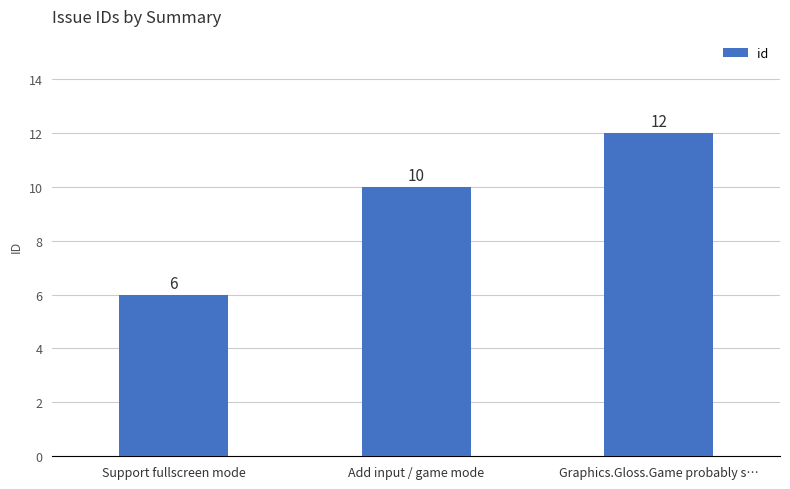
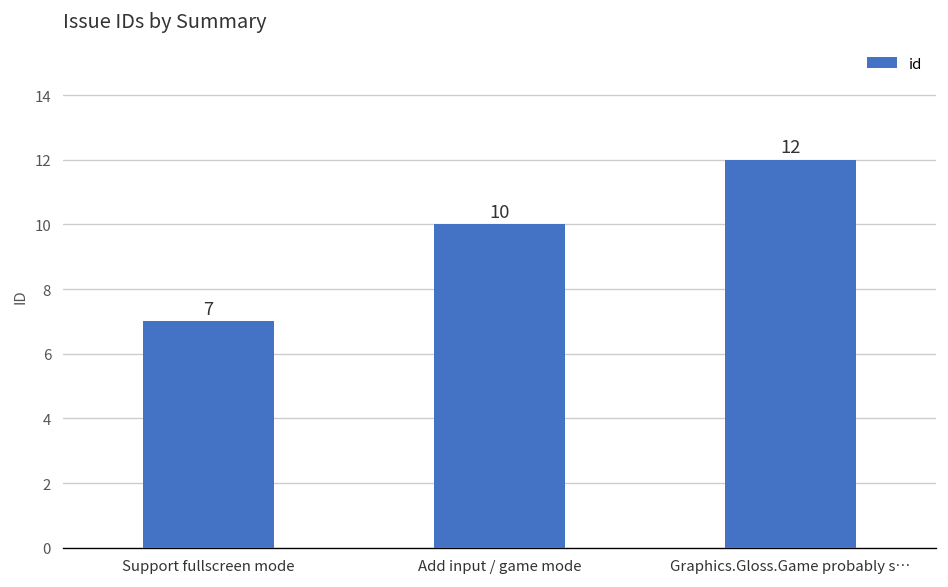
Support fullscreen mode: 6 -> 7
